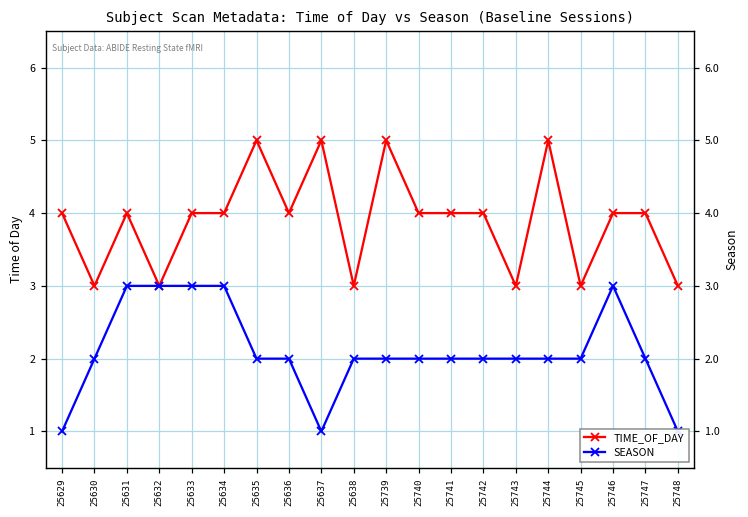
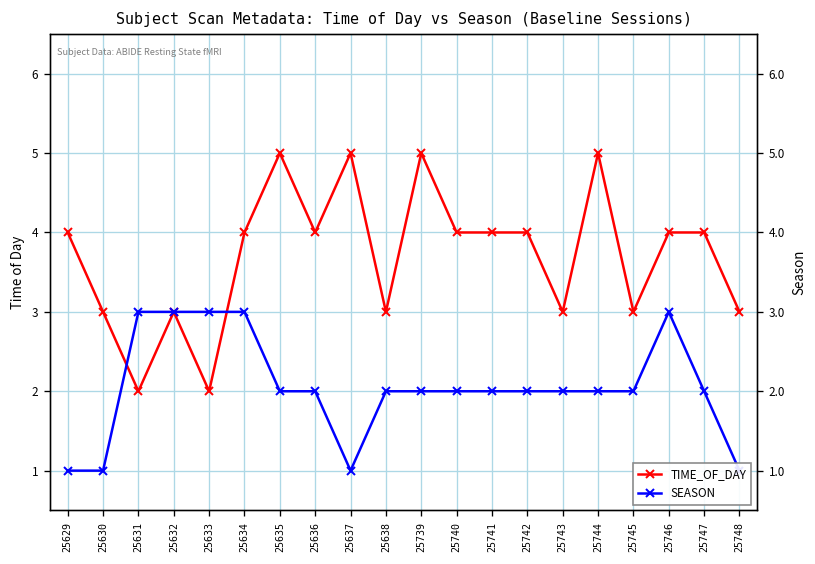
SEASON, 25630: 2 -> 1
TIME_OF_DAY, 25631: 4 -> 2
TIME_OF_DAY, 25633: 4 -> 2
